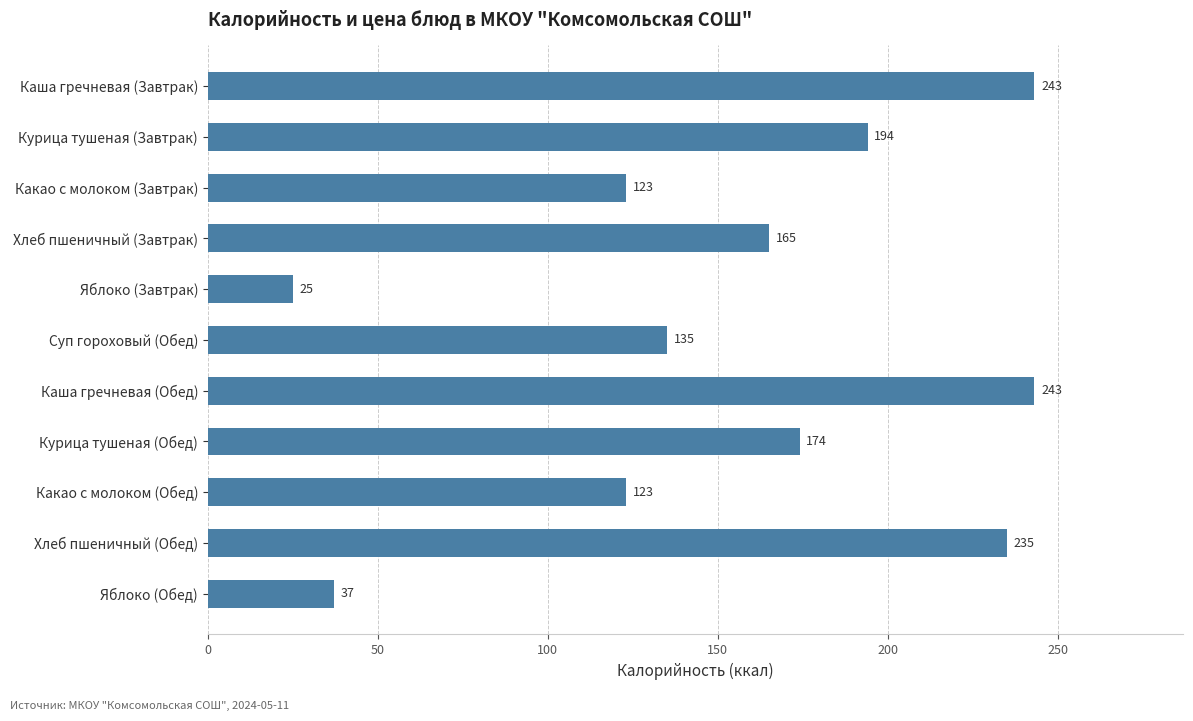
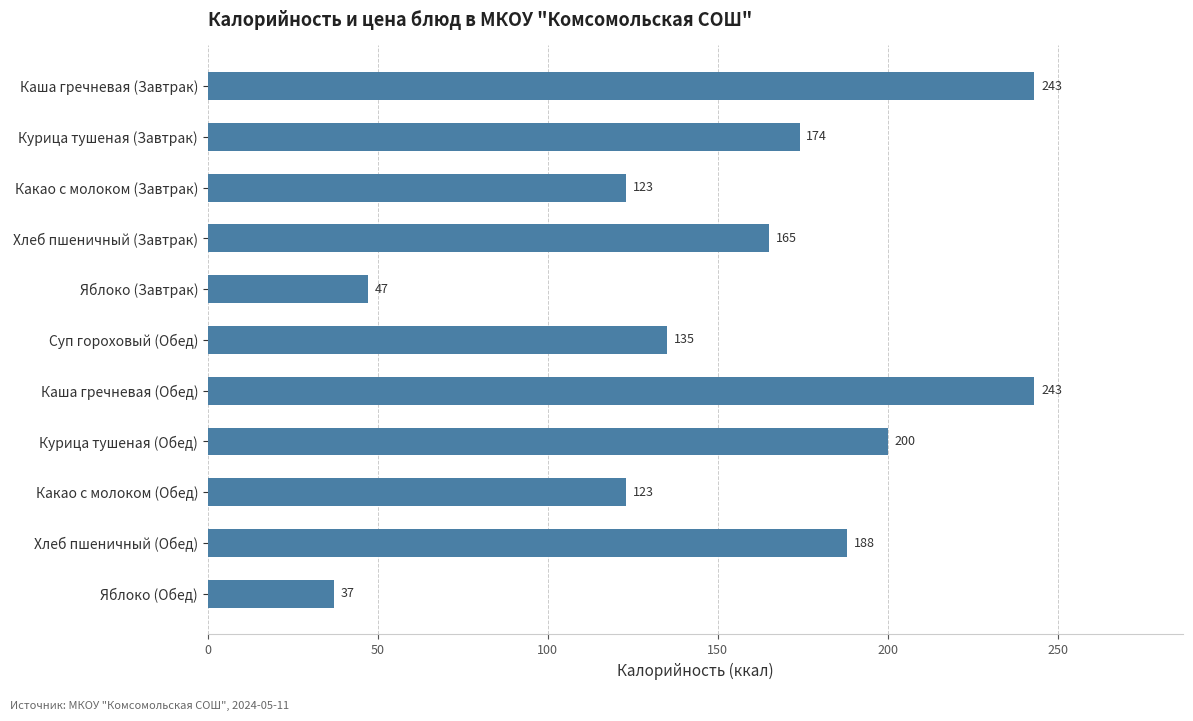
Курица тушеная (Завтрак): 194 -> 174
Яблоко (Завтрак): 25 -> 47
Курица тушеная (Обед): 174 -> 200
Хлеб пшеничный (Обед): 235 -> 188
